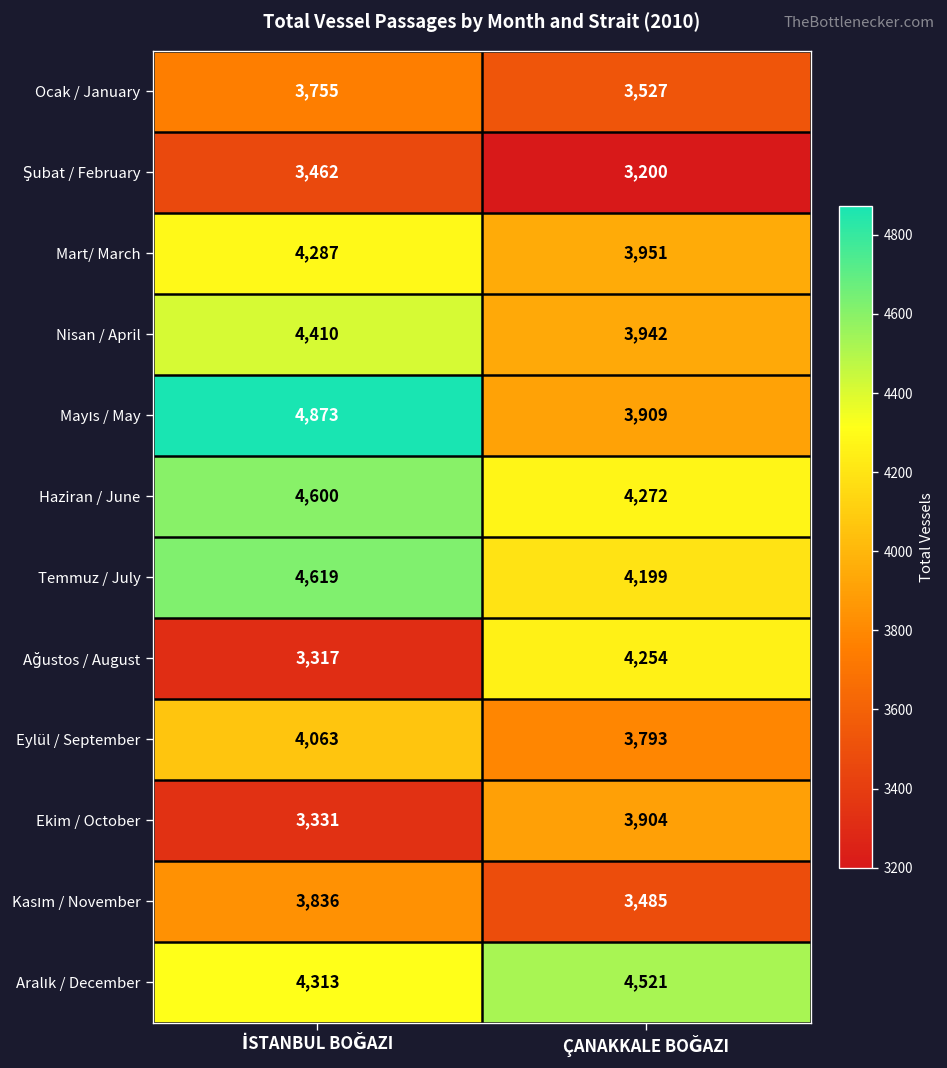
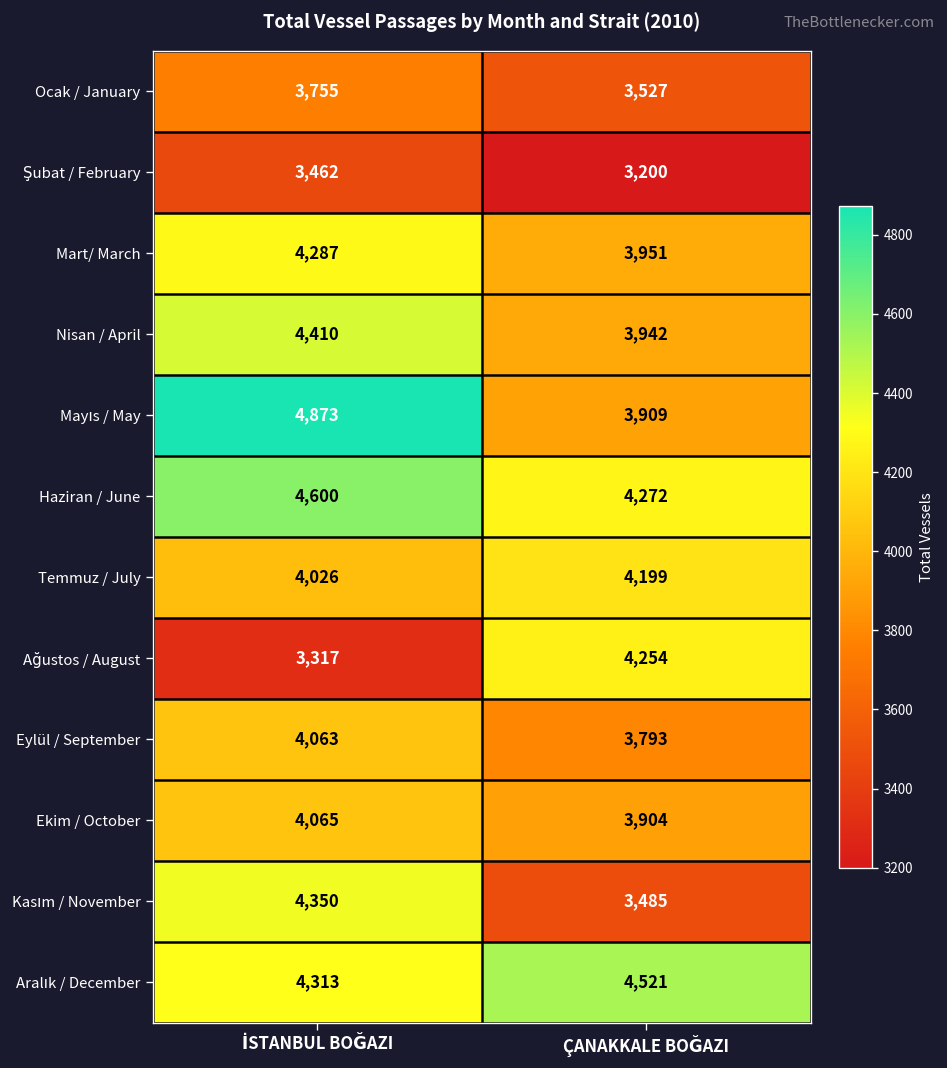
Temmuz / July, İSTANBUL BOĞAZI: 4,619 -> 4,026
Ekim / October, İSTANBUL BOĞAZI: 3,331 -> 4,065
Kasım / November, İSTANBUL BOĞAZI: 3,836 -> 4,350
